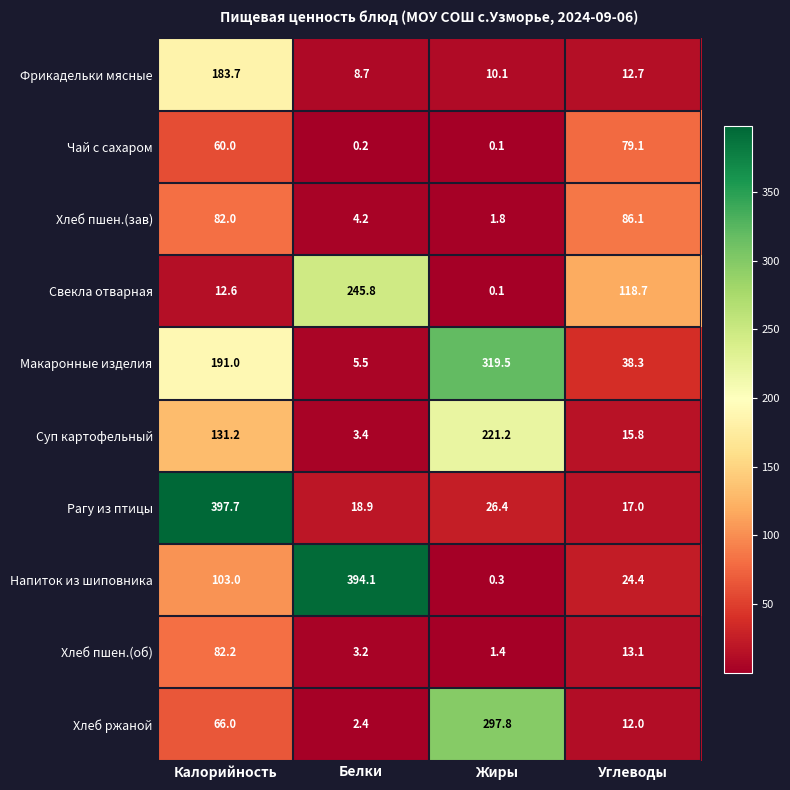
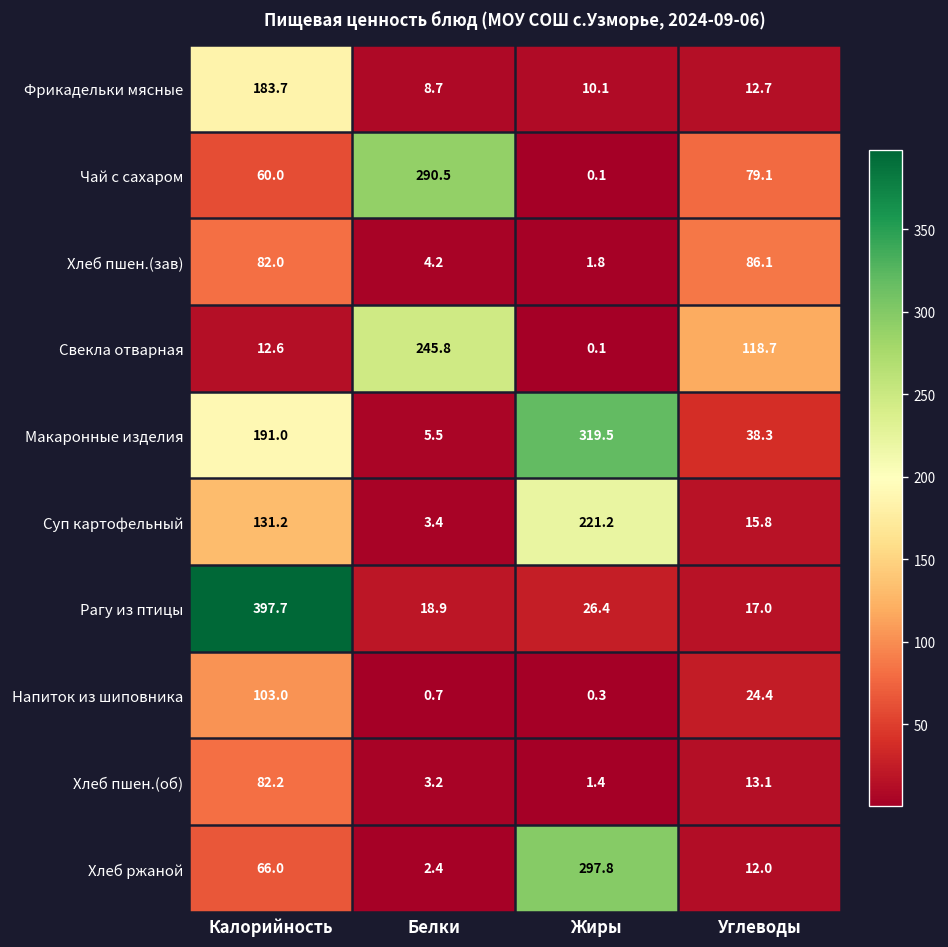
Чай с сахаром, Белки: 0.2 -> 290.5
Напиток из шиповника, Белки: 394.1 -> 0.7
